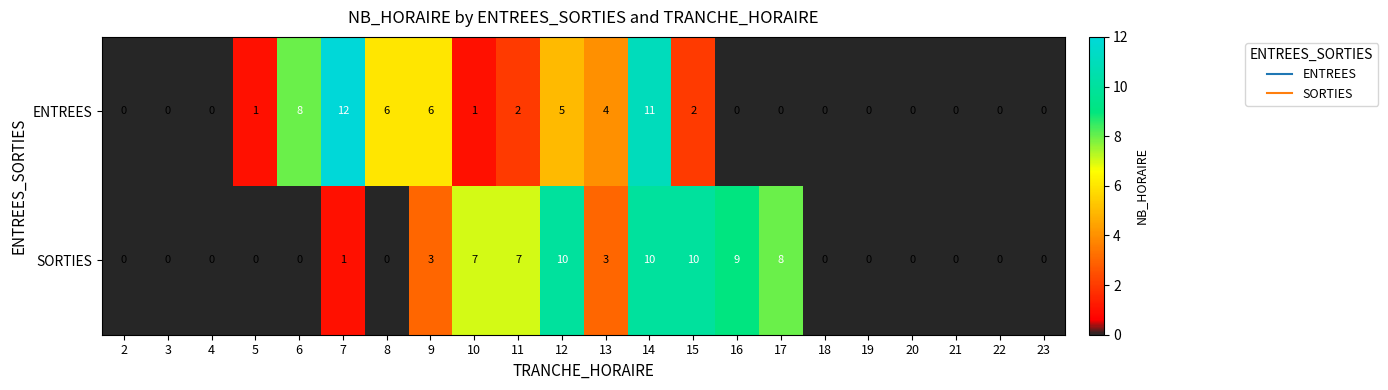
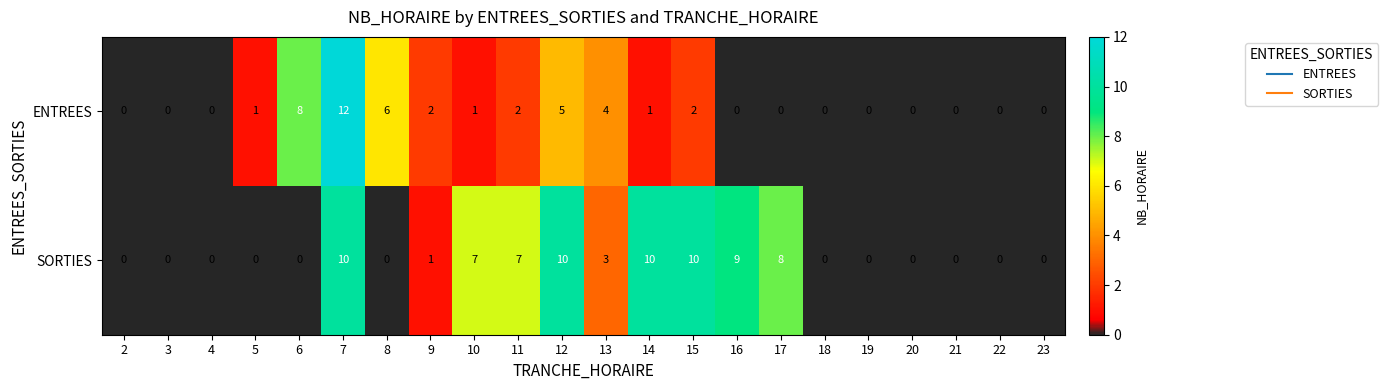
ENTREES, 9: 6 -> 2
ENTREES, 14: 11 -> 1
SORTIES, 7: 1 -> 10
SORTIES, 9: 3 -> 1
